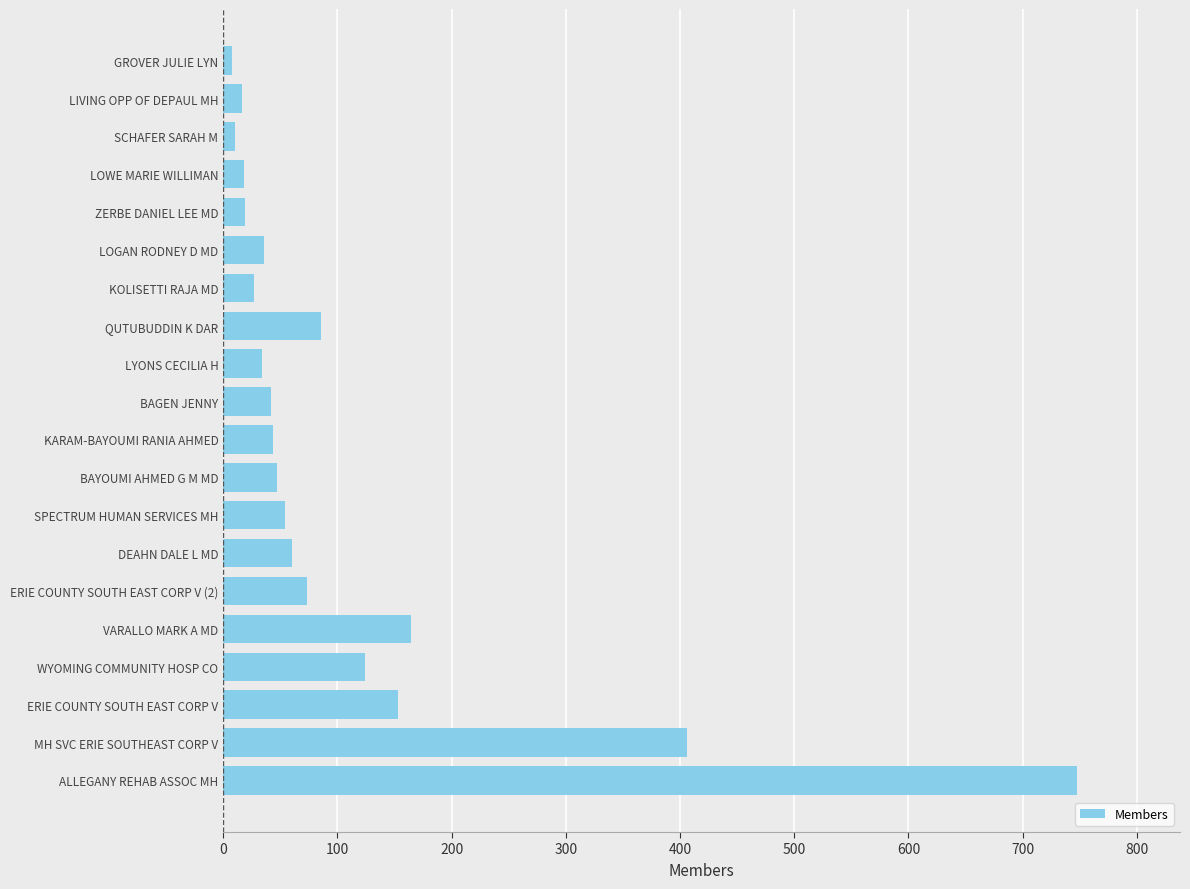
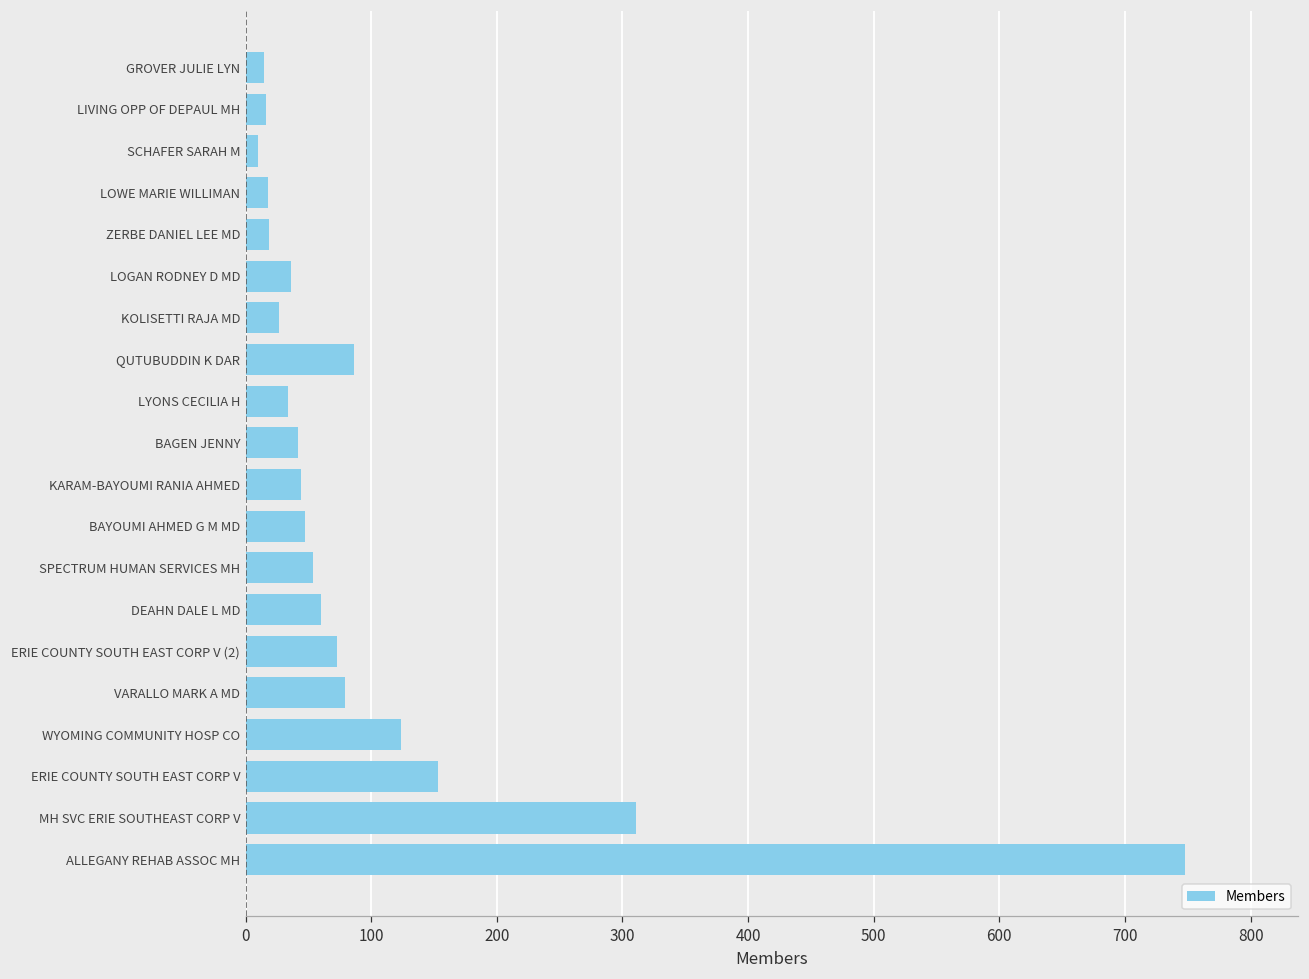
GROVER JULIE LYN: 8 -> 15
VARALLO MARK A MD: 164 -> 79
MH SVC ERIE SOUTHEAST CORP V: 406 -> 311
